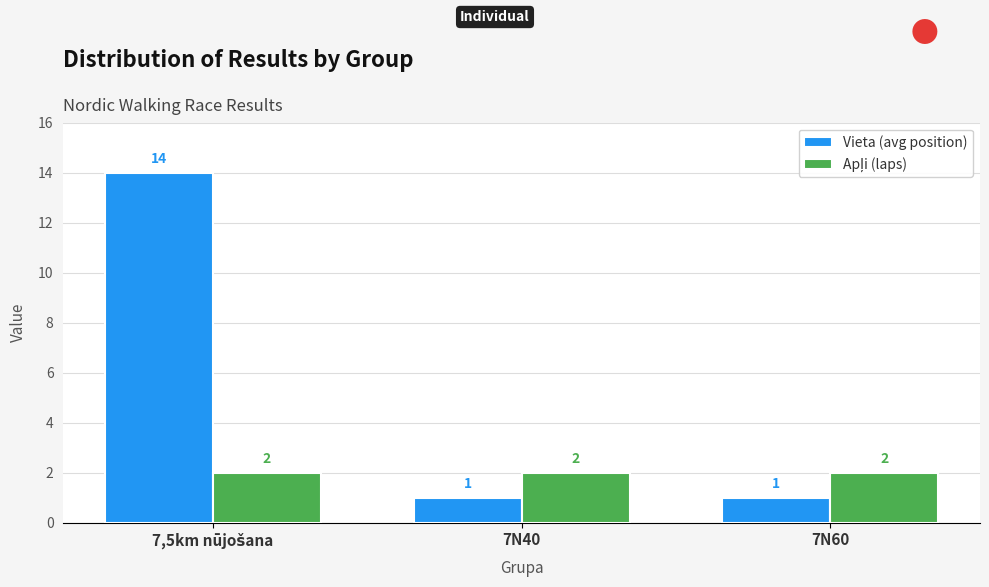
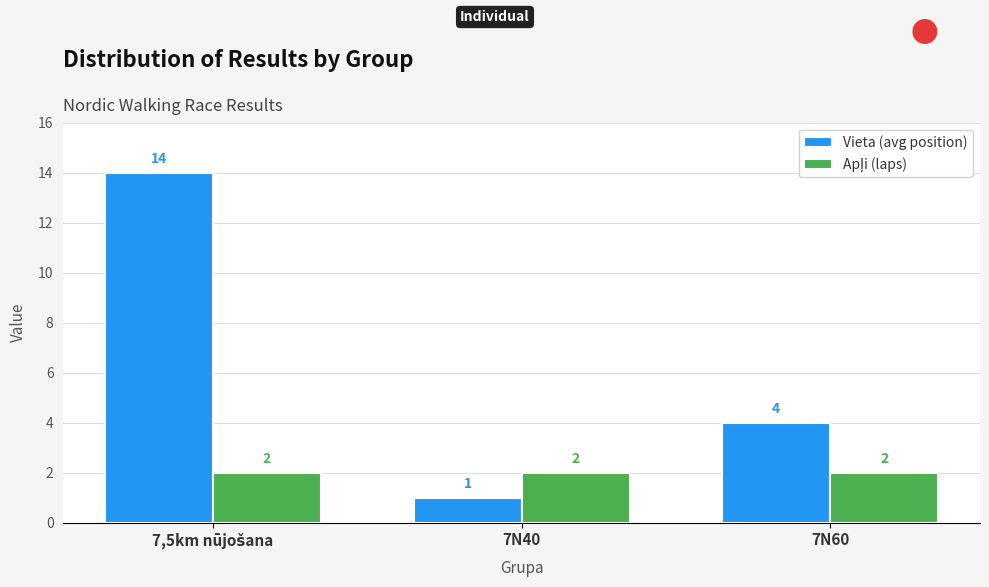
Vieta (avg position), 7N60: 1 -> 4
